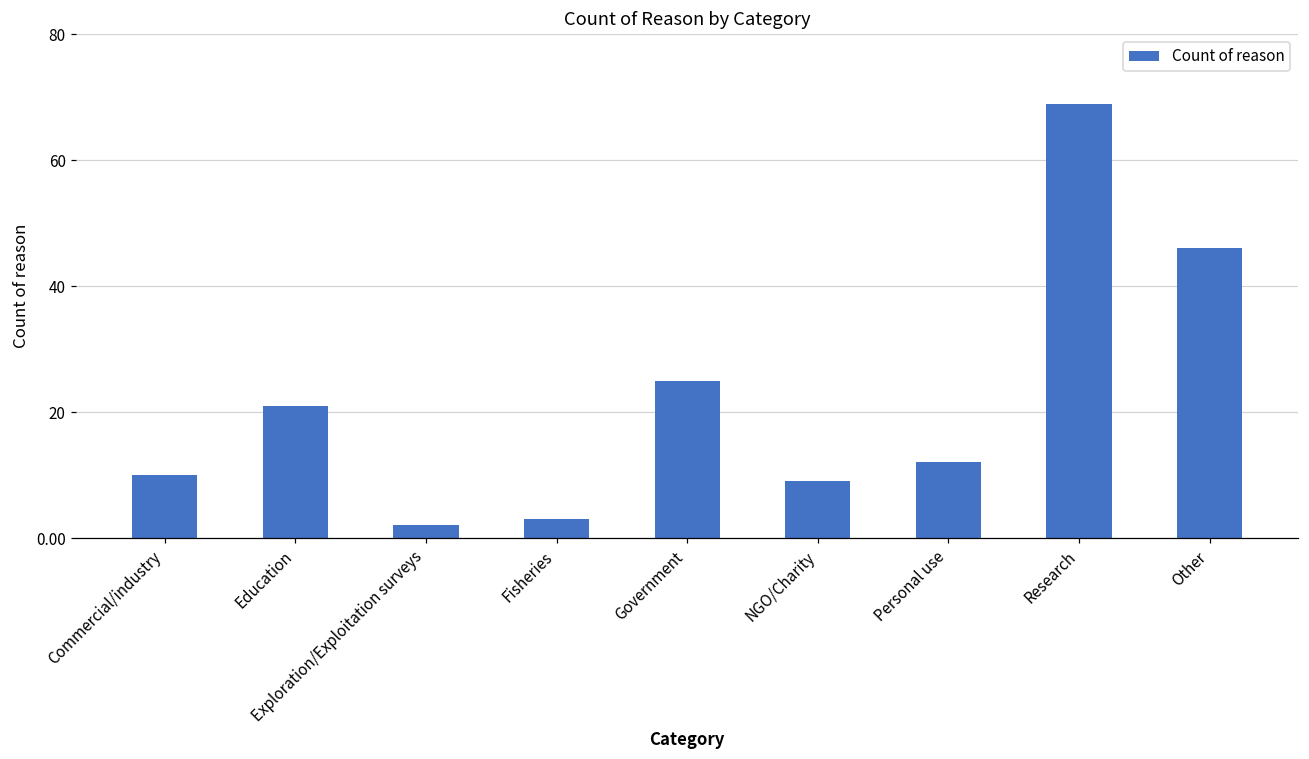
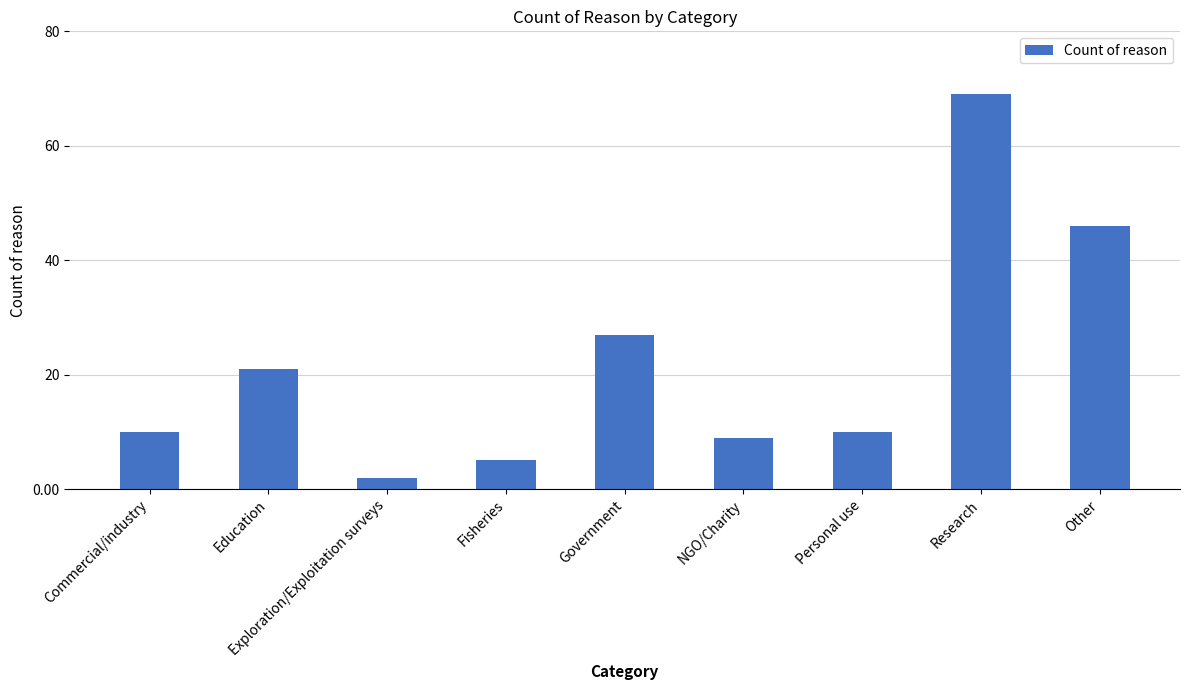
Fisheries: 3 -> 5
Government: 25 -> 27
Personal use: 12 -> 10
